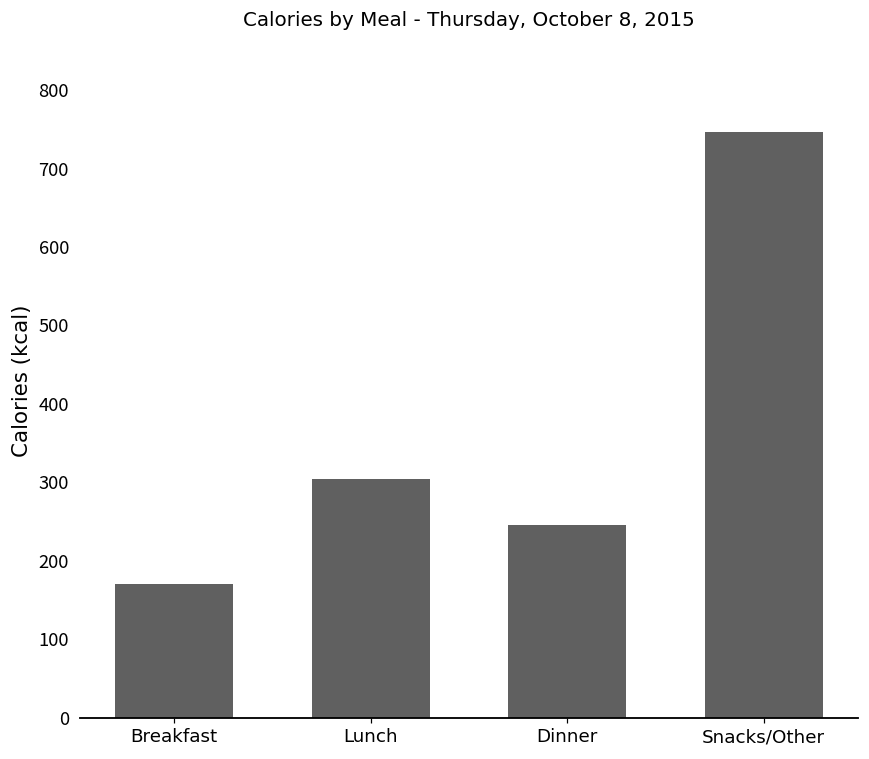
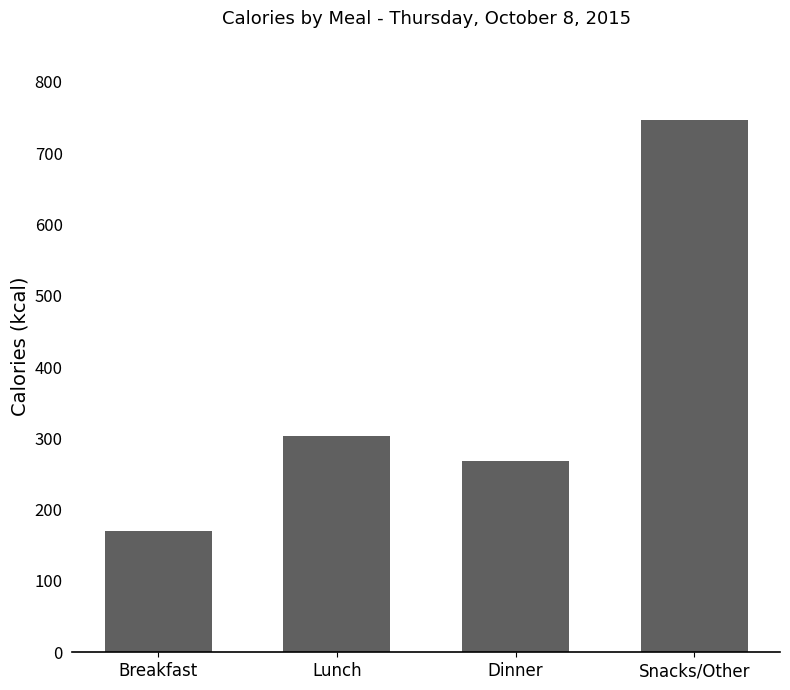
Dinner: 250 -> 270
